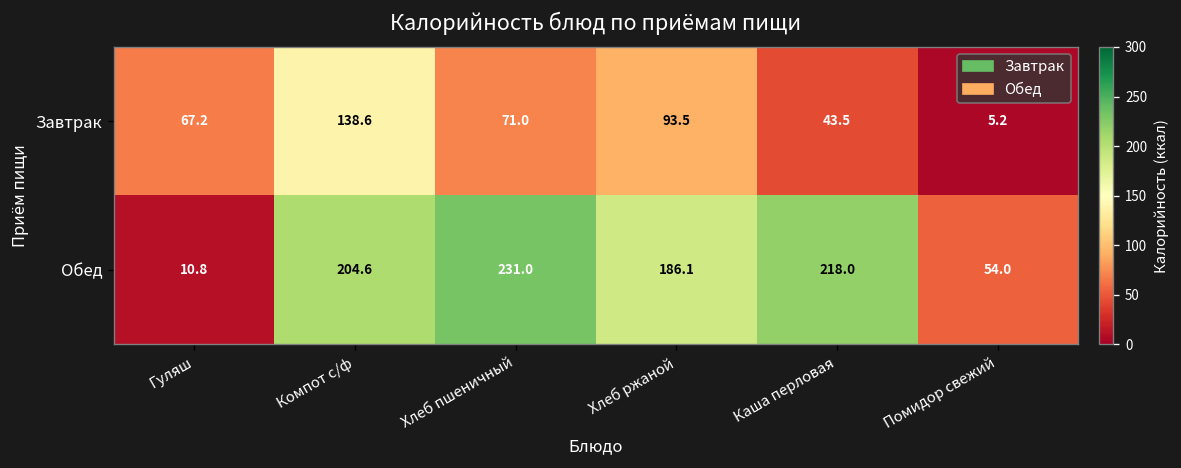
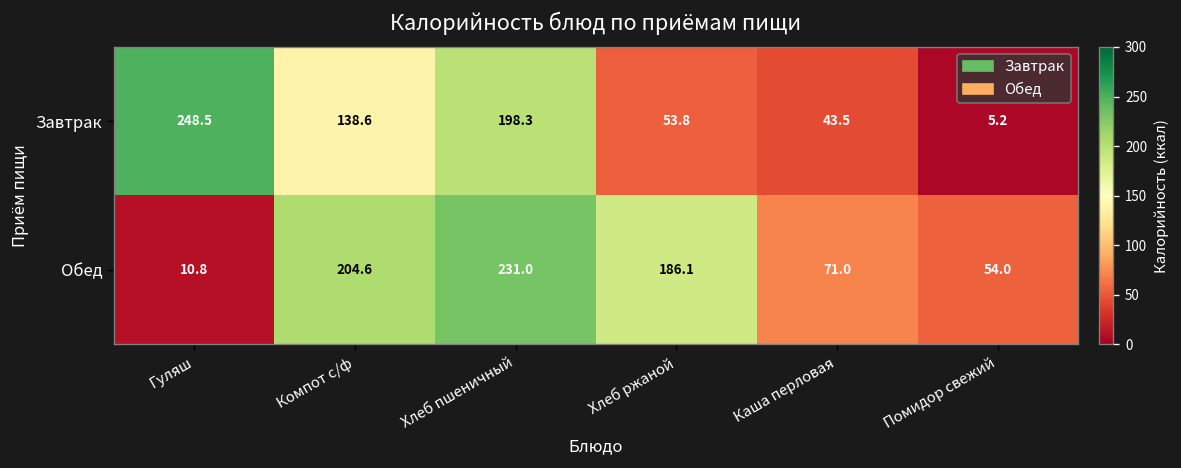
Завтрак, Гуляш: 67.2 -> 248.5
Завтрак, Хлеб пшеничный: 71.0 -> 198.3
Завтрак, Хлеб ржаной: 93.5 -> 53.8
Обед, Каша перловая: 218.0 -> 71.0
